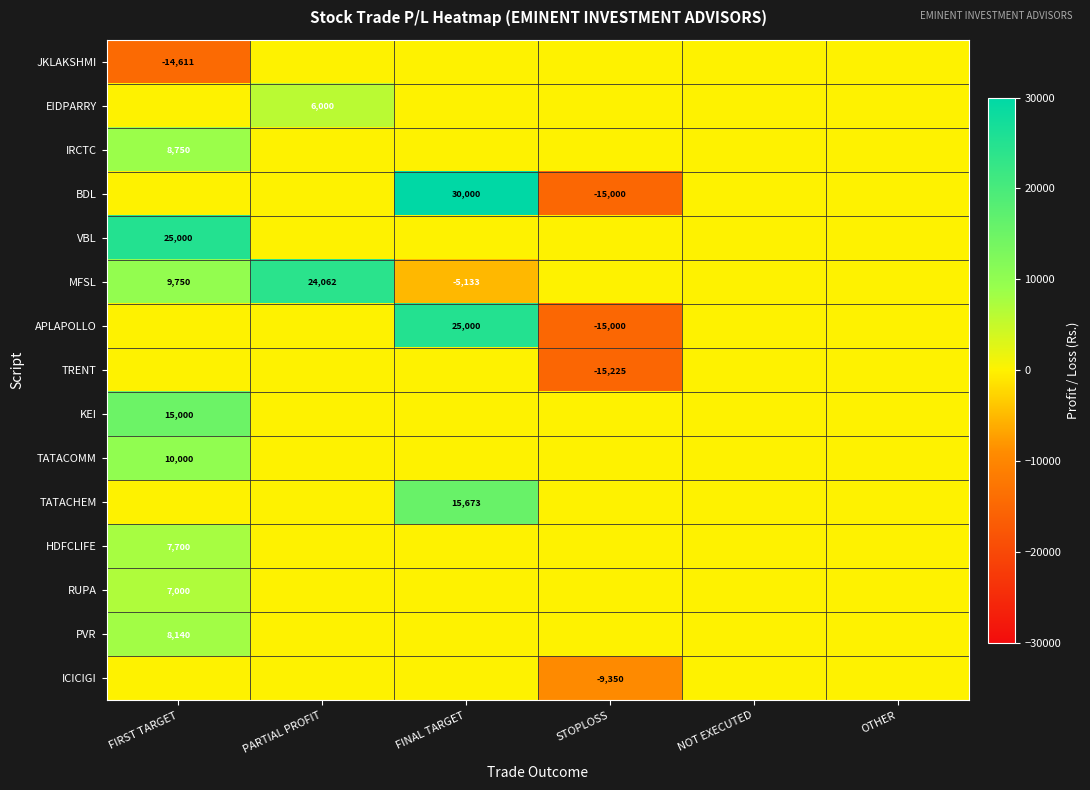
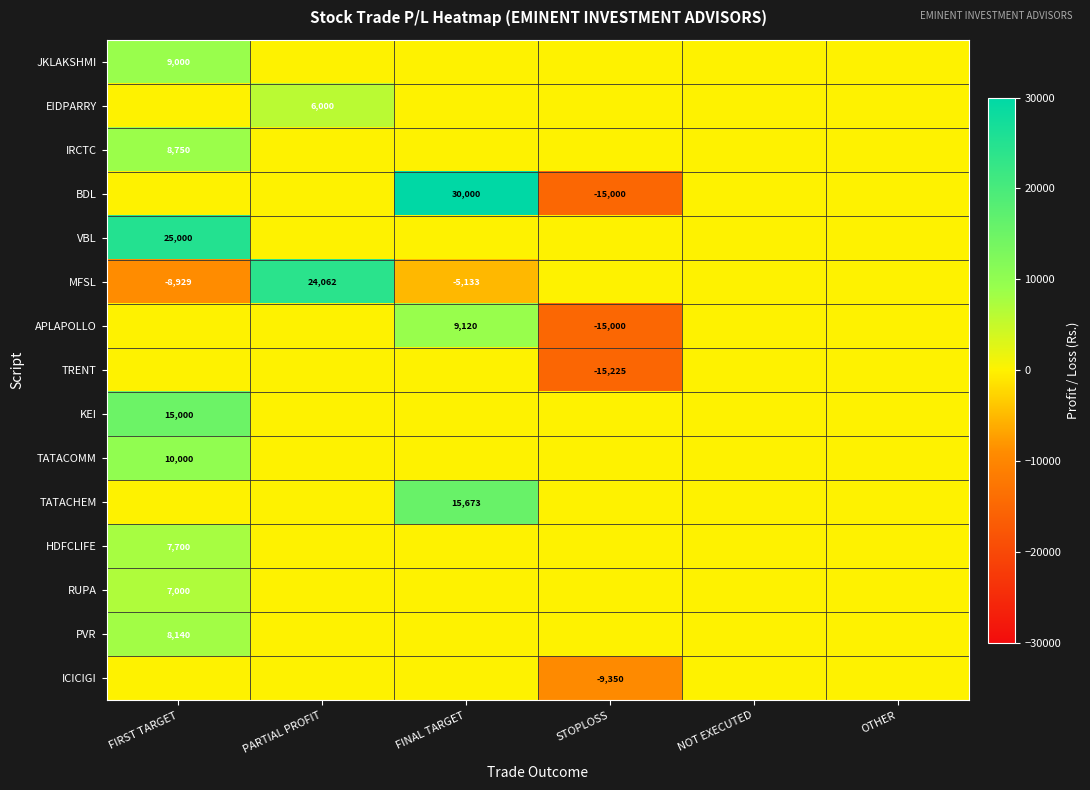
JKLAKSHMI, FIRST TARGET: -14,611 -> 9,000
MFSL, FIRST TARGET: 9,750 -> -8,929
APLAPOLLO, FINAL TARGET: 25,000 -> 9,120
